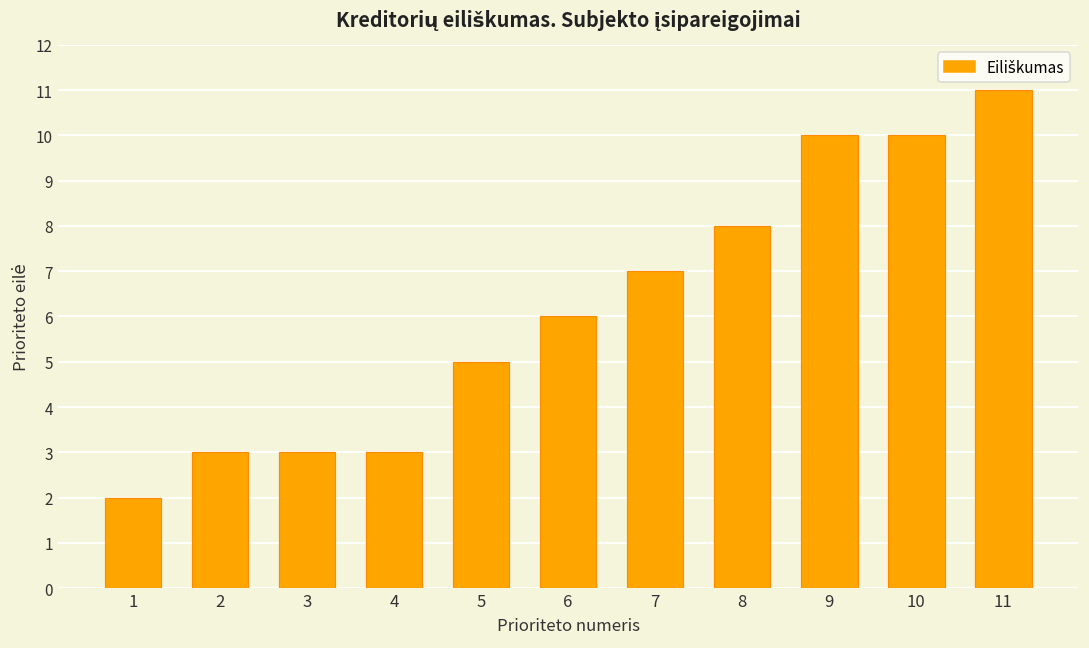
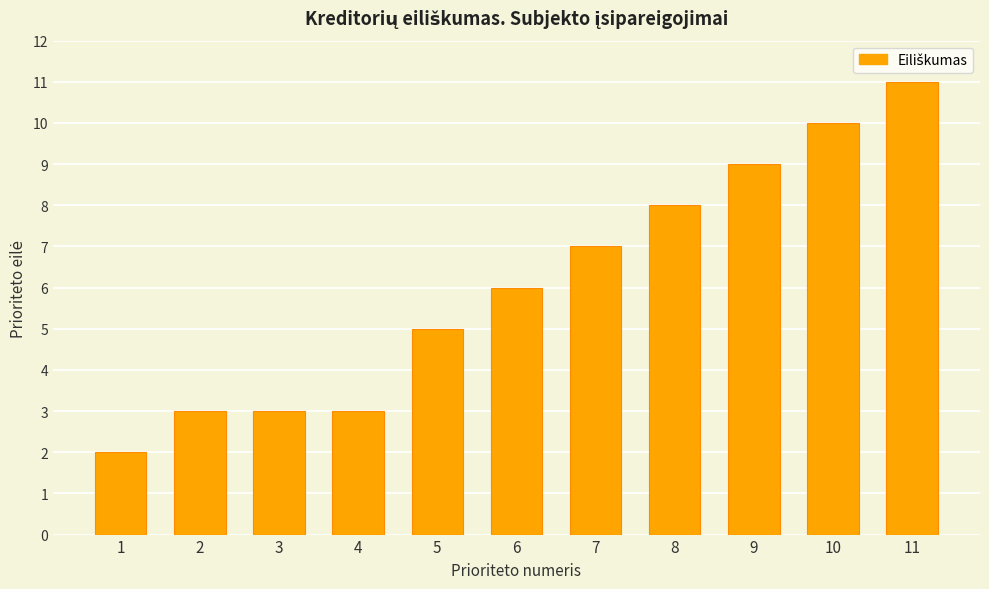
9: 10 -> 9
